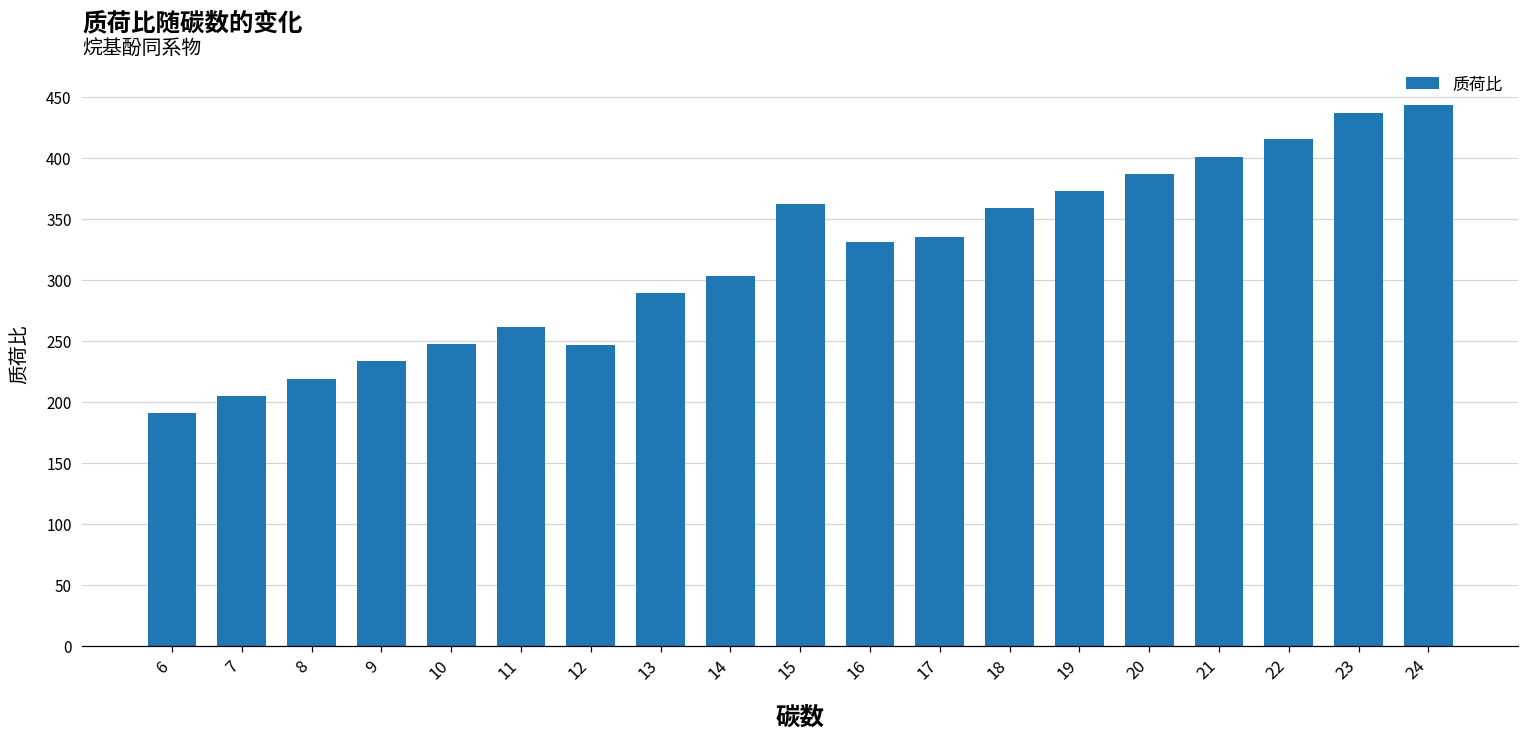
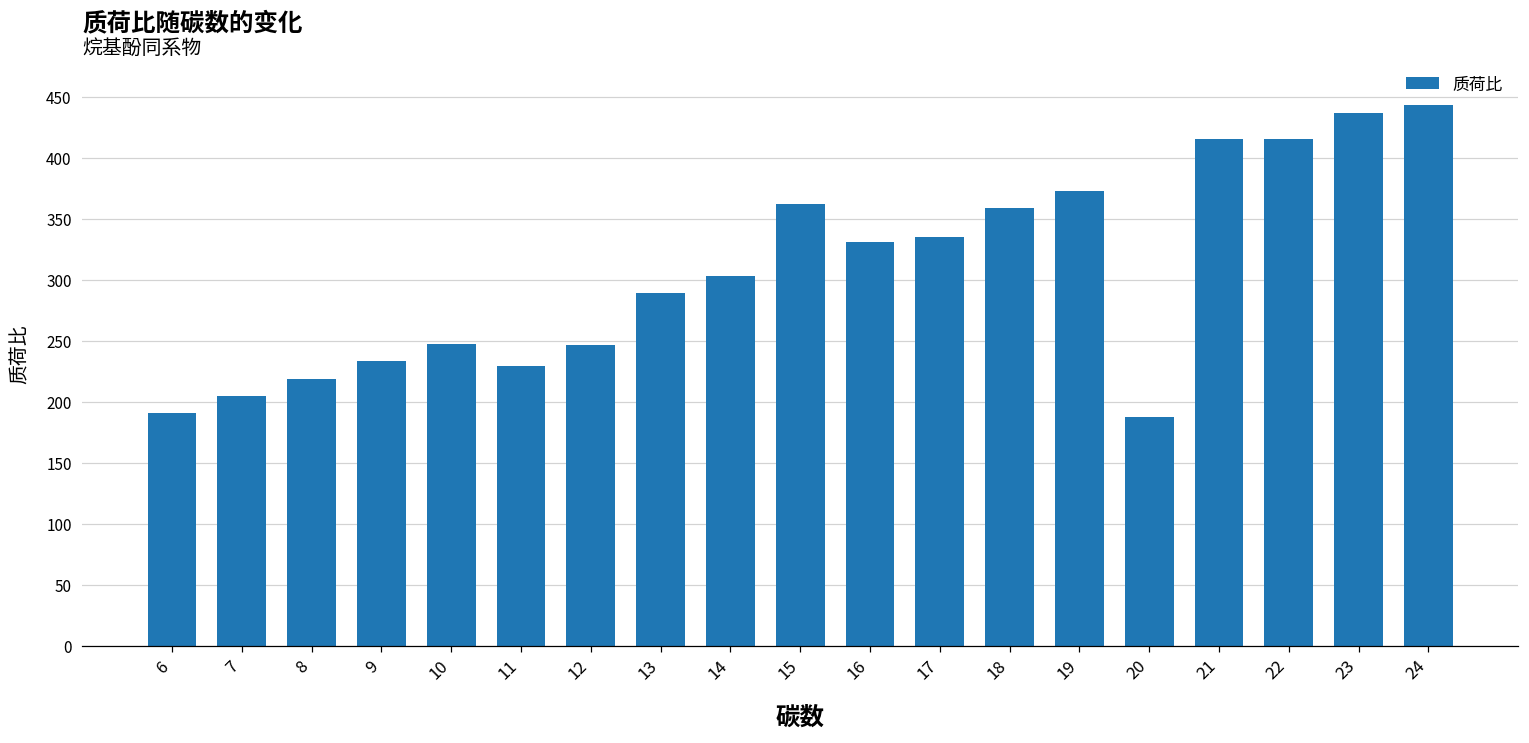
11: 261 -> 229
20: 387 -> 187
21: 401 -> 416
